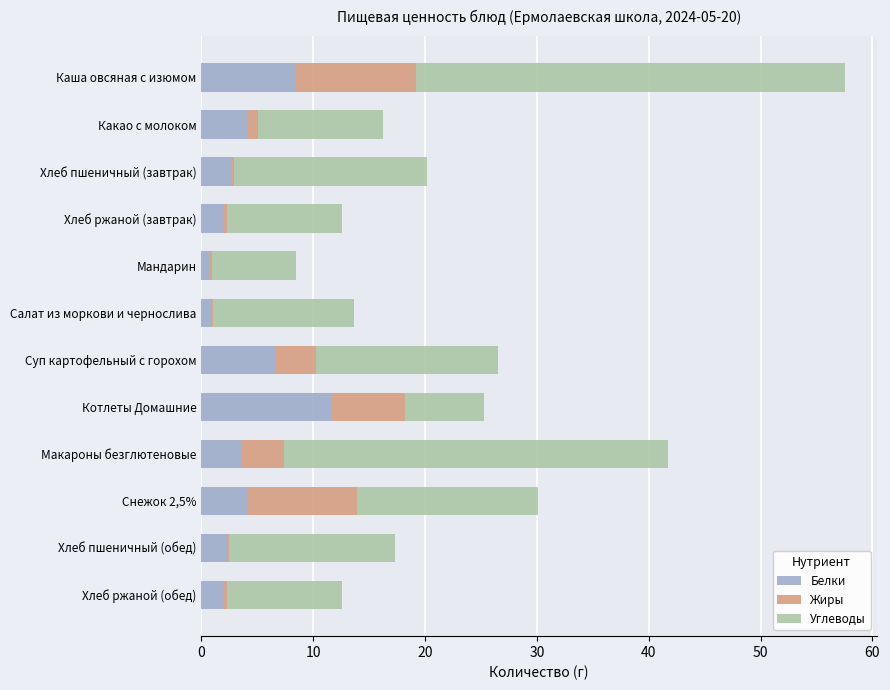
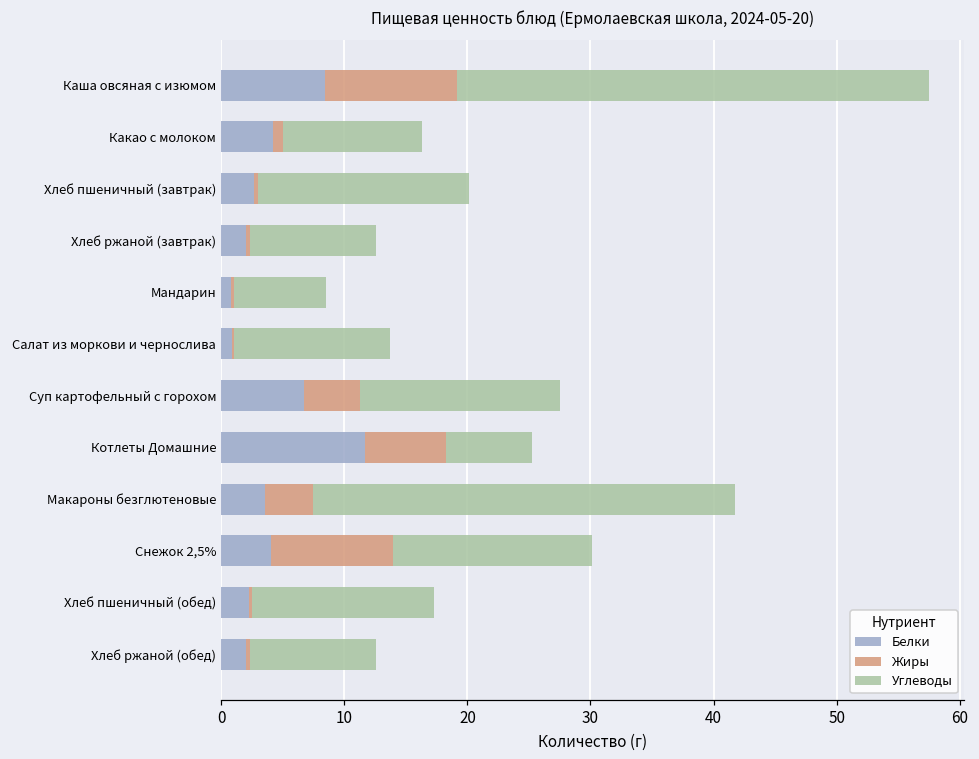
Жиры, Суп картофельный с горохом: 3.5 -> 4.6
